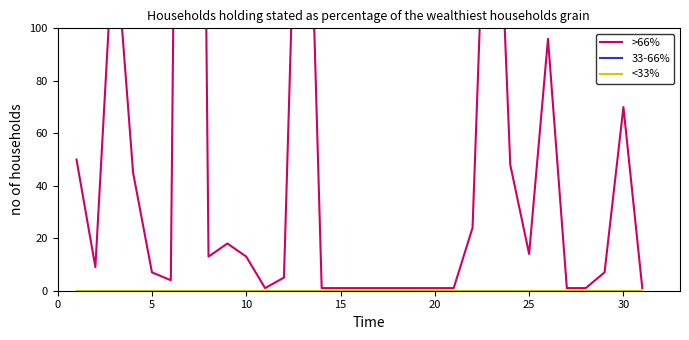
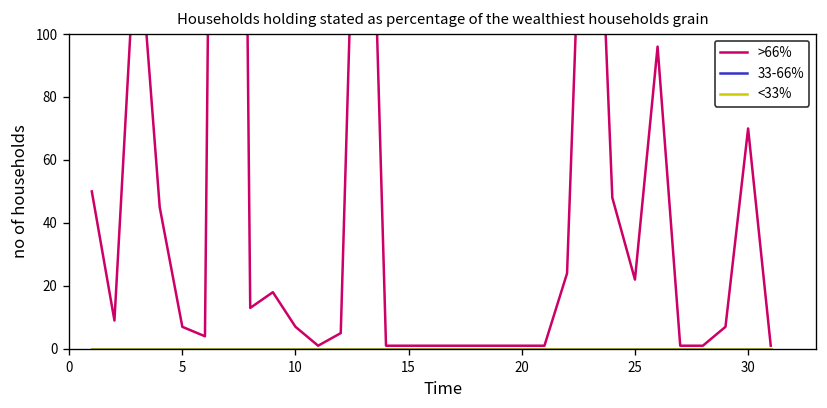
>66%, 10: 13 -> 7
>66%, 25: 14 -> 22
